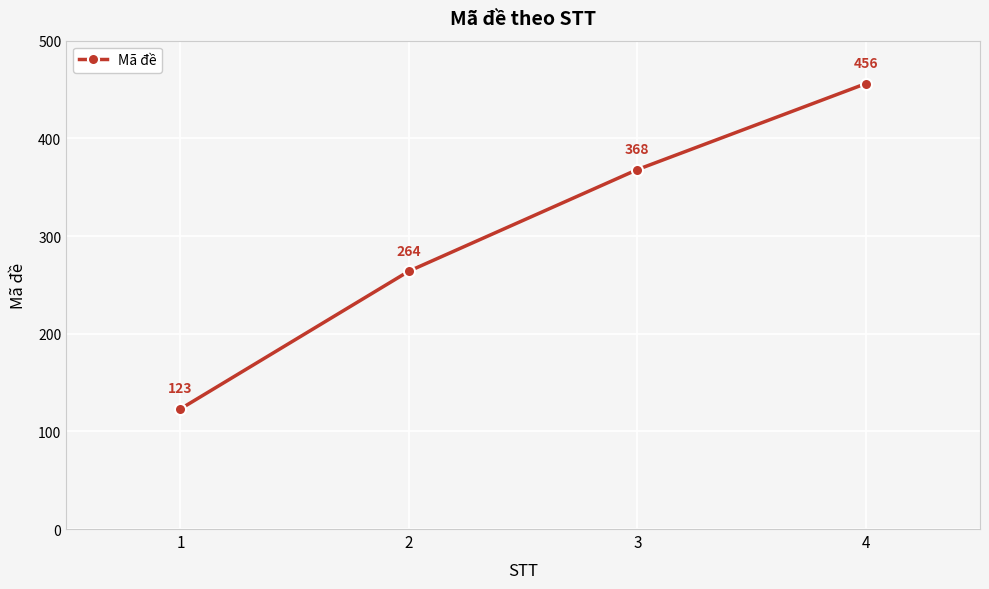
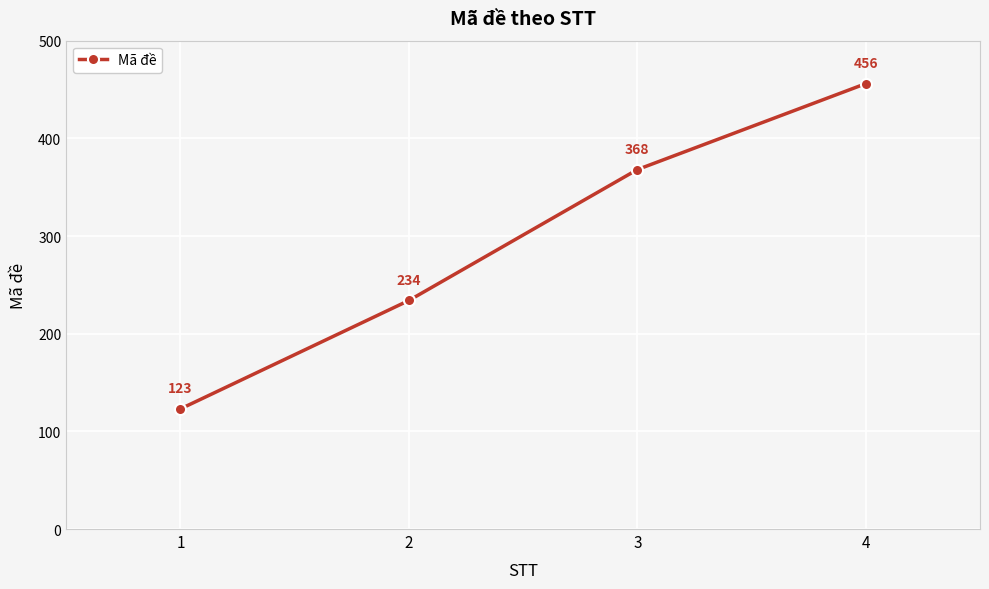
2: 264 -> 234
